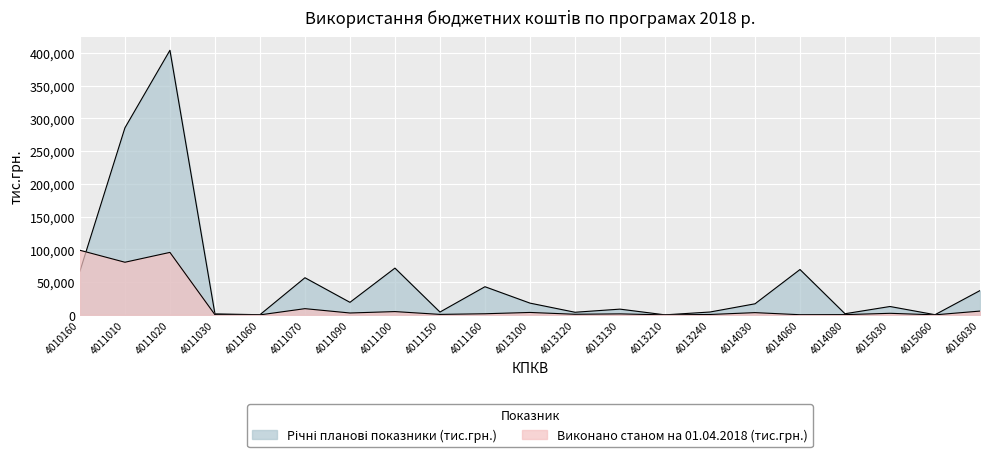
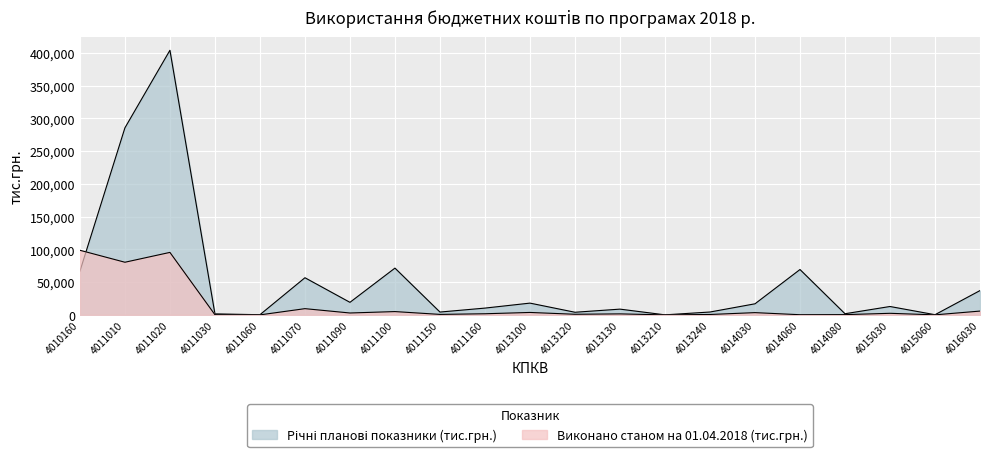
Річні планові показники (тис.грн.), 4011160: 40,000 -> 10,000
